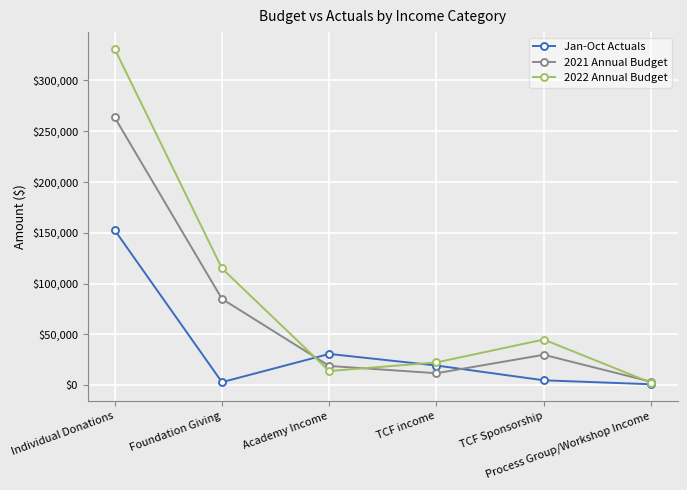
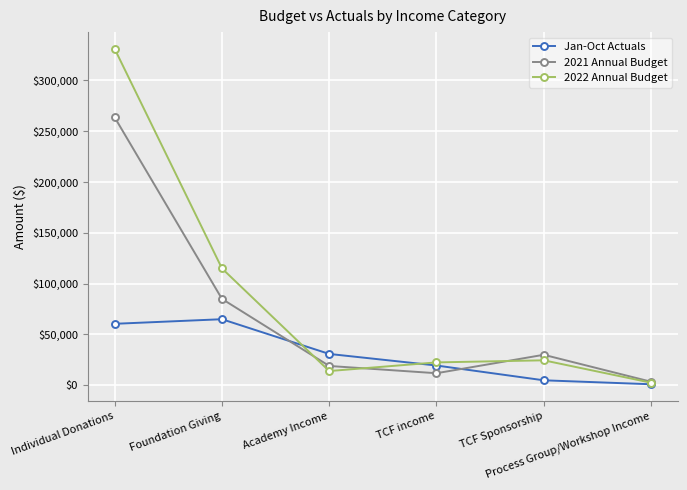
Jan-Oct Actuals, Individual Donations: $153,000 -> $60,000
Jan-Oct Actuals, Foundation Giving: $3,000 -> $65,000
2022 Annual Budget, TCF Sponsorship: $45,000 -> $25,000
